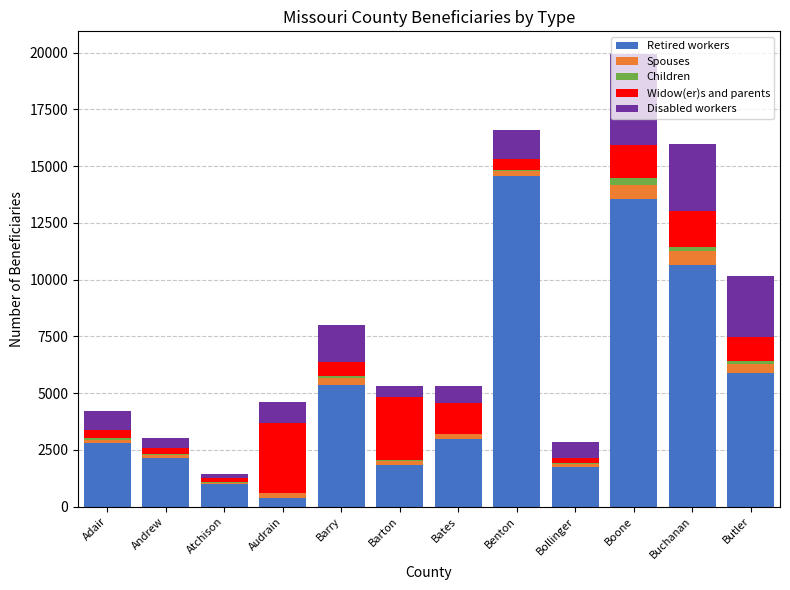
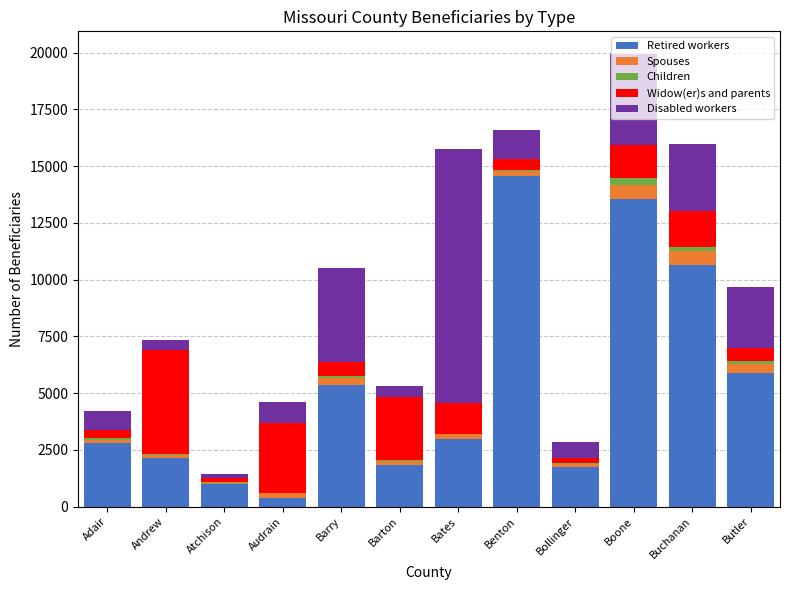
Widow(er)s and parents, Andrew: 300 -> 4600
Disabled workers, Barry: 1600 -> 4100
Disabled workers, Bates: 800 -> 11200
Widow(er)s and parents, Butler: 1100 -> 600
